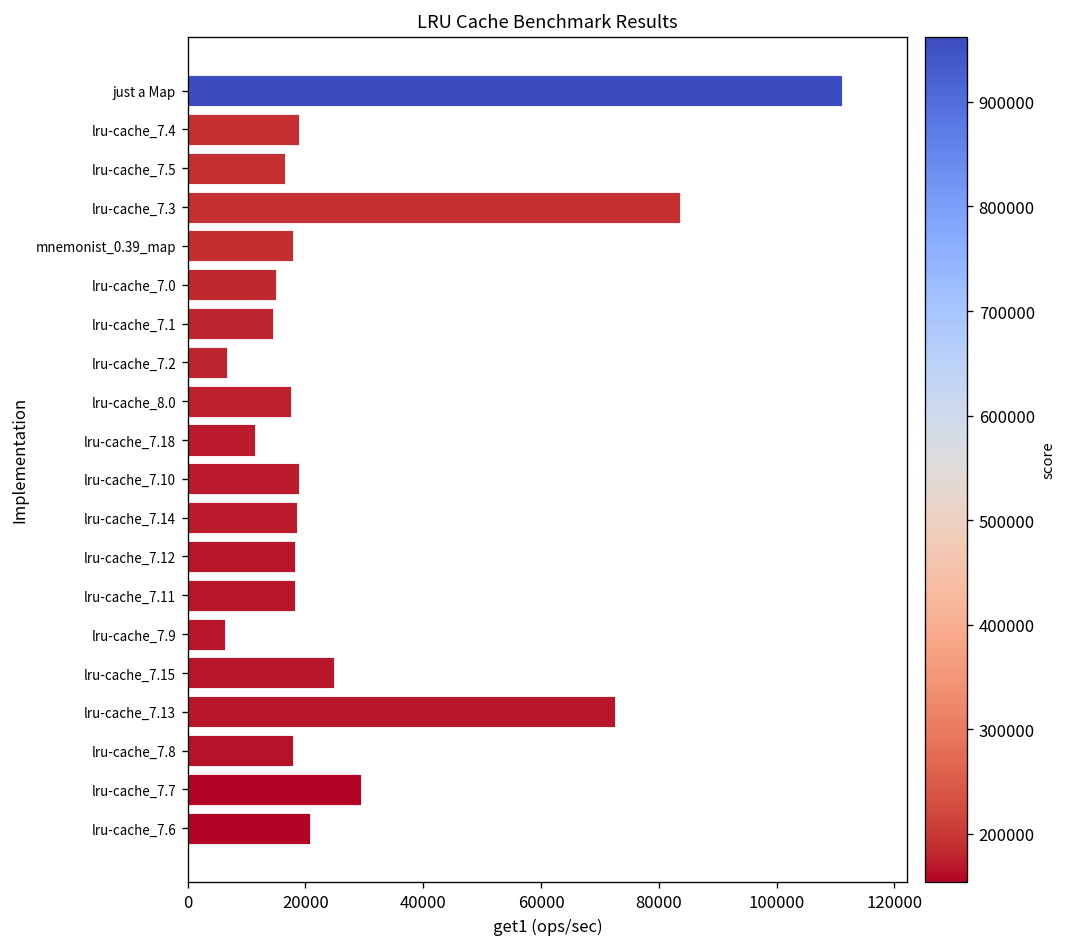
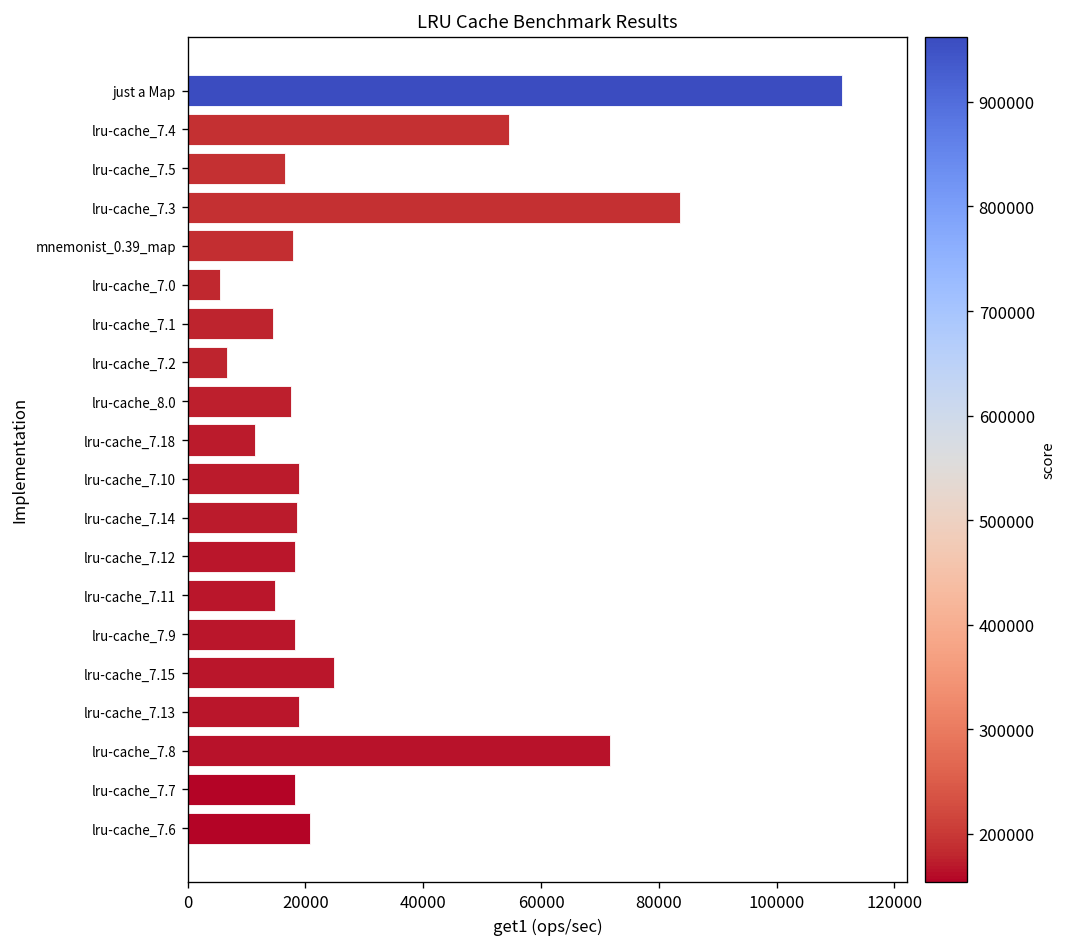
lru-cache_7.4: 19000 -> 55000
lru-cache_7.0: 15000 -> 6000
lru-cache_7.11: 18000 -> 15000
lru-cache_7.9: 6000 -> 18000
lru-cache_7.13: 73000 -> 19000
lru-cache_7.8: 18000 -> 72000
lru-cache_7.7: 29000 -> 18000
